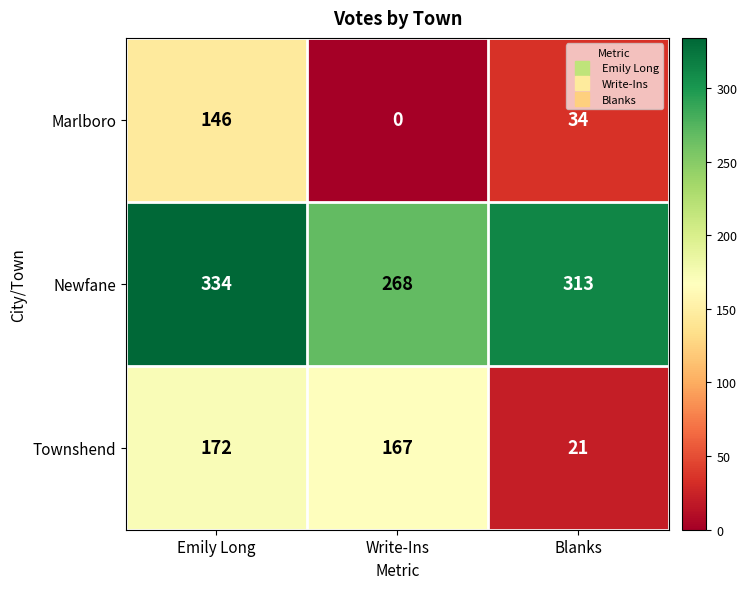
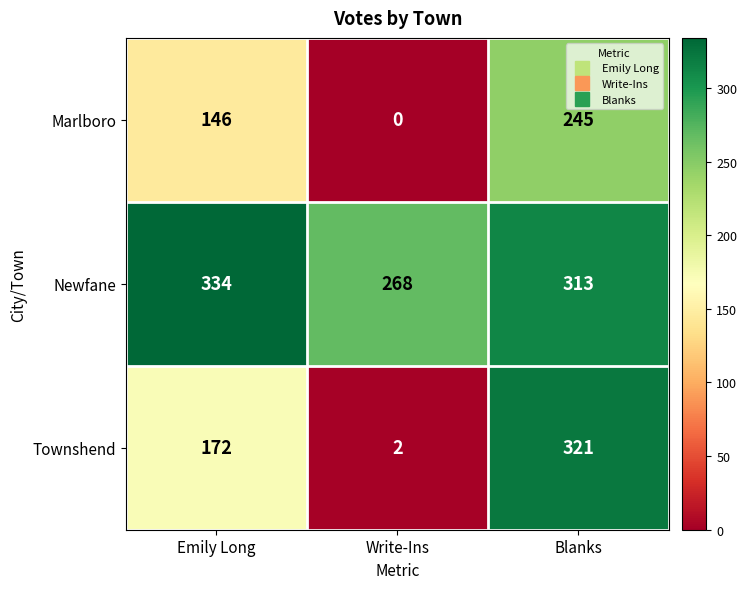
Marlboro, Blanks: 34 -> 245
Townshend, Write-Ins: 167 -> 2
Townshend, Blanks: 21 -> 321
